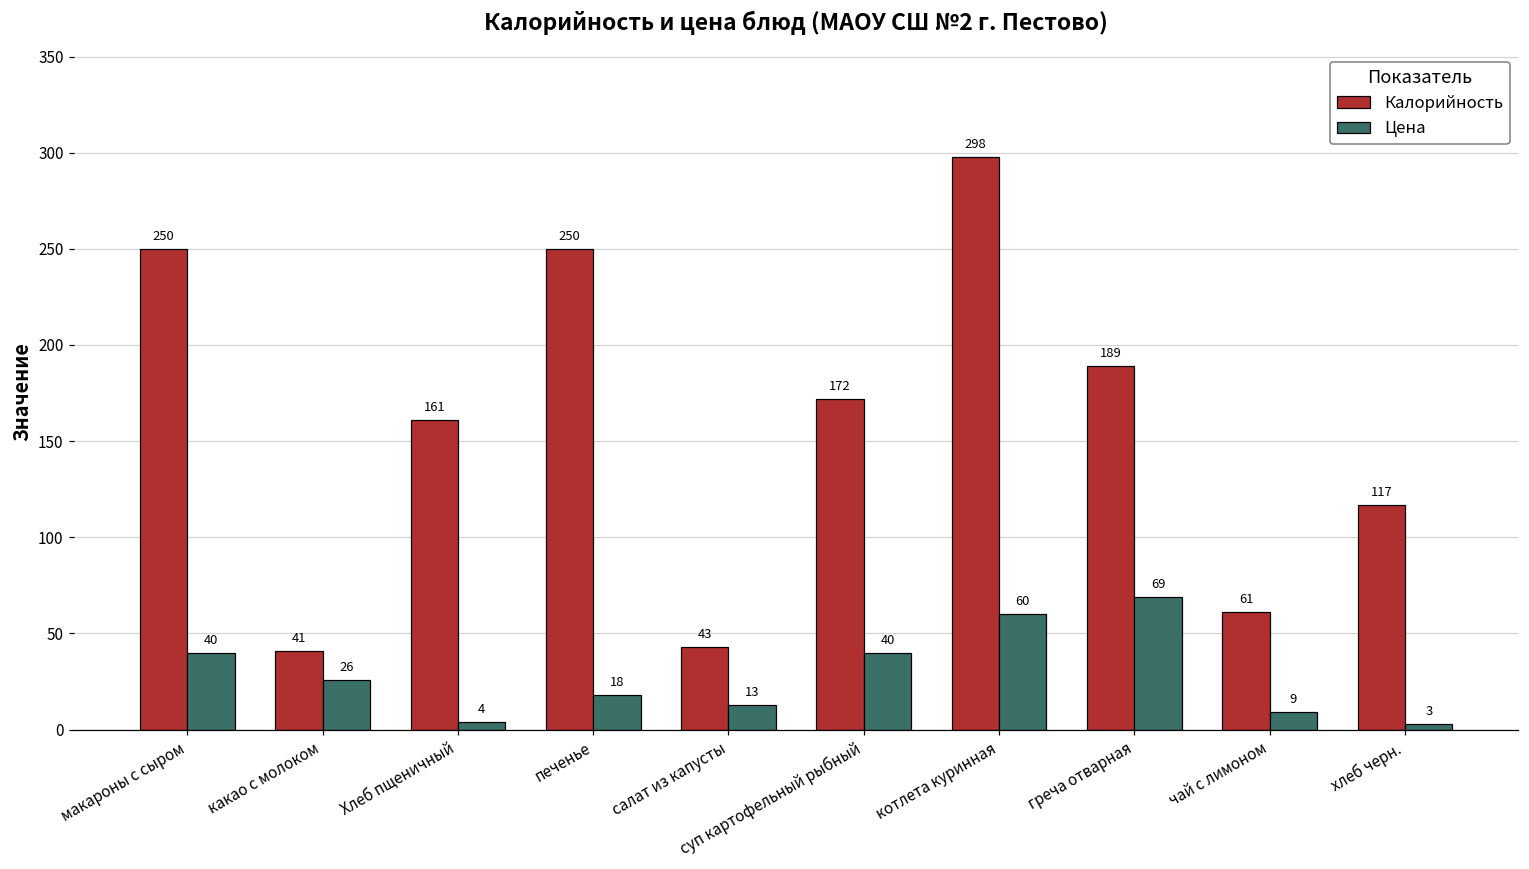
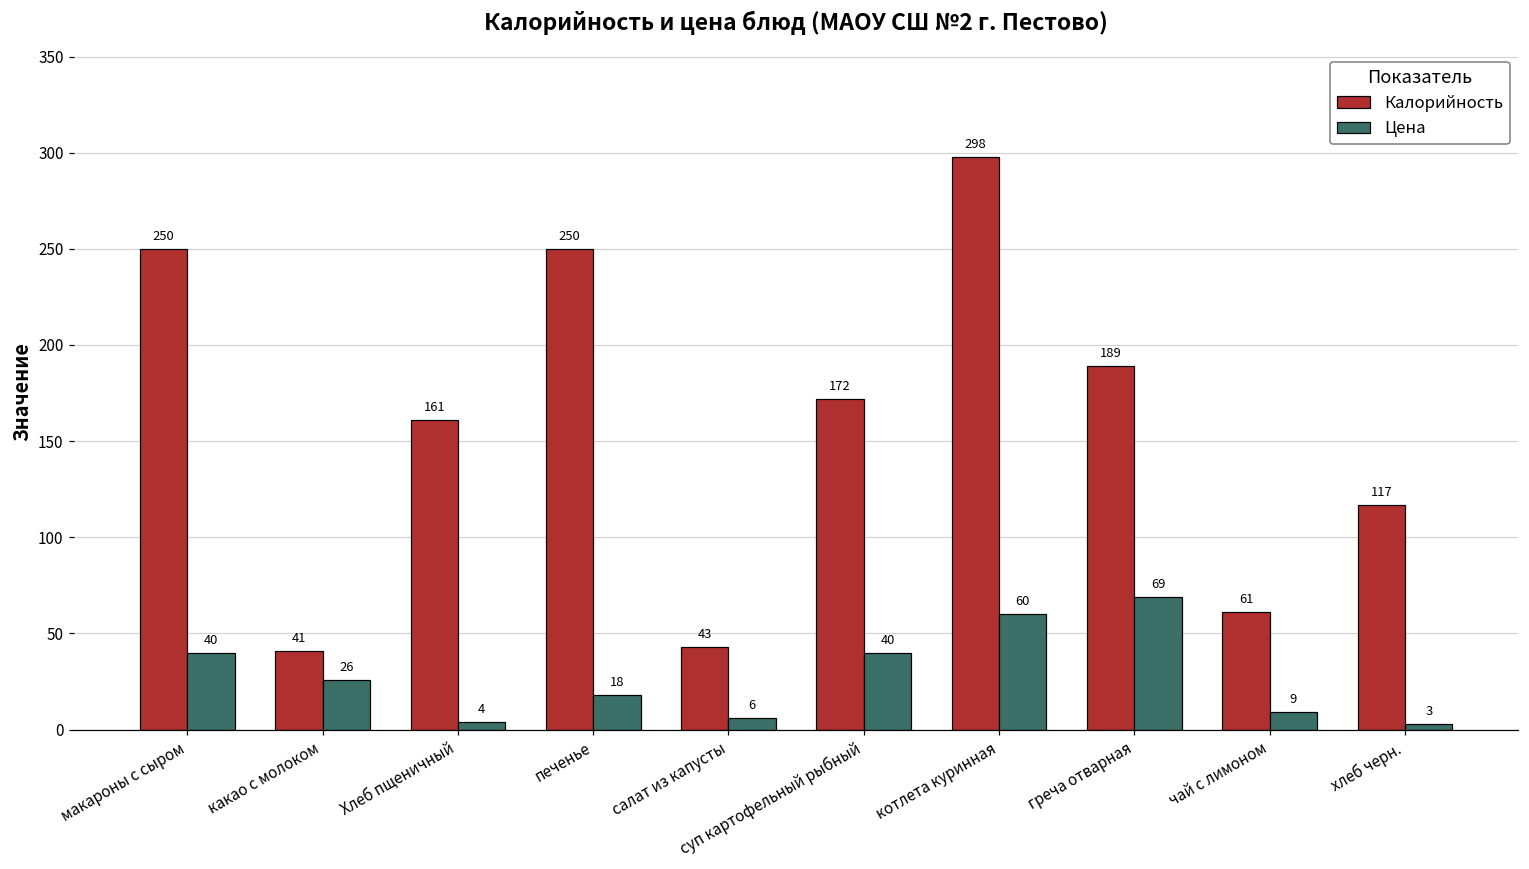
Цена, салат из капусты: 13 -> 6
